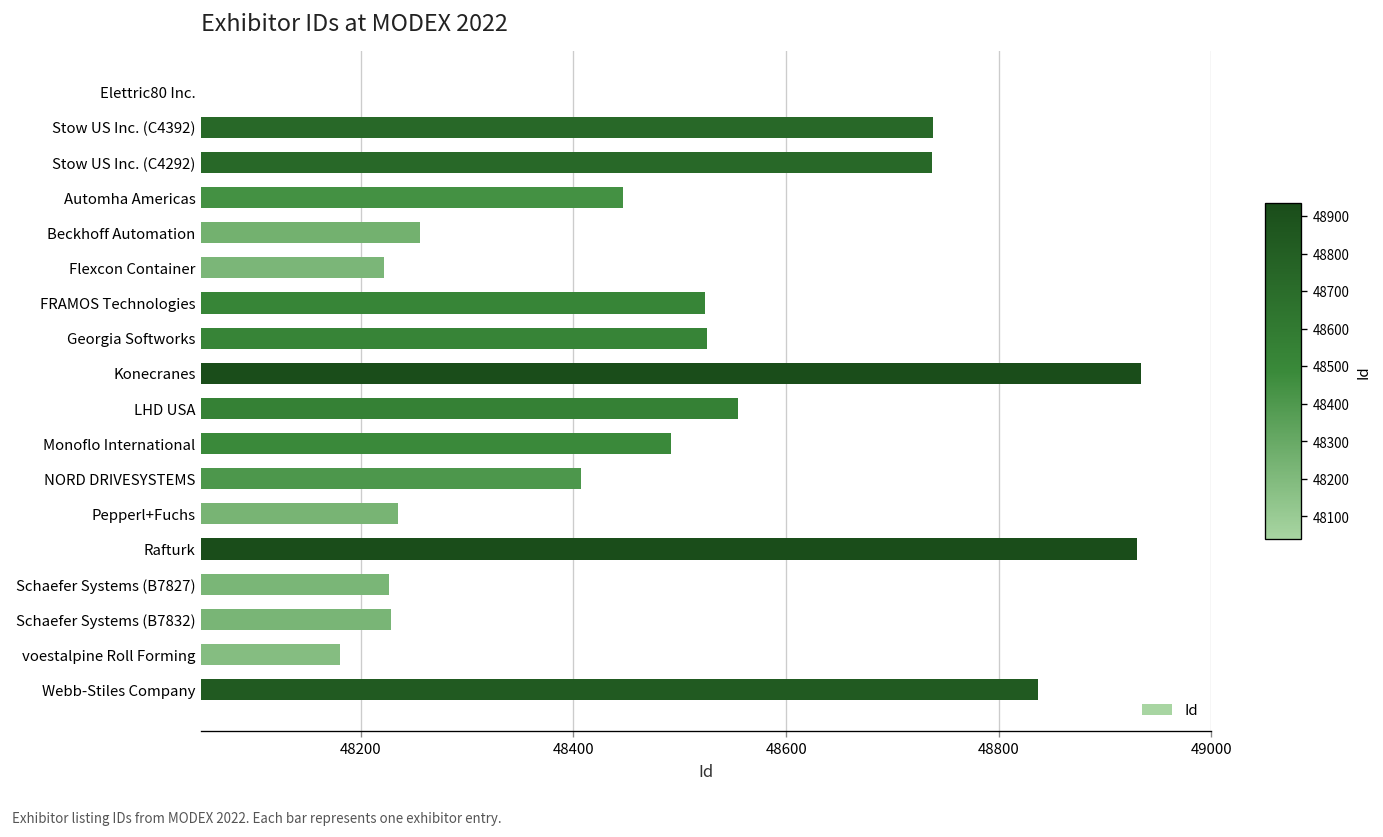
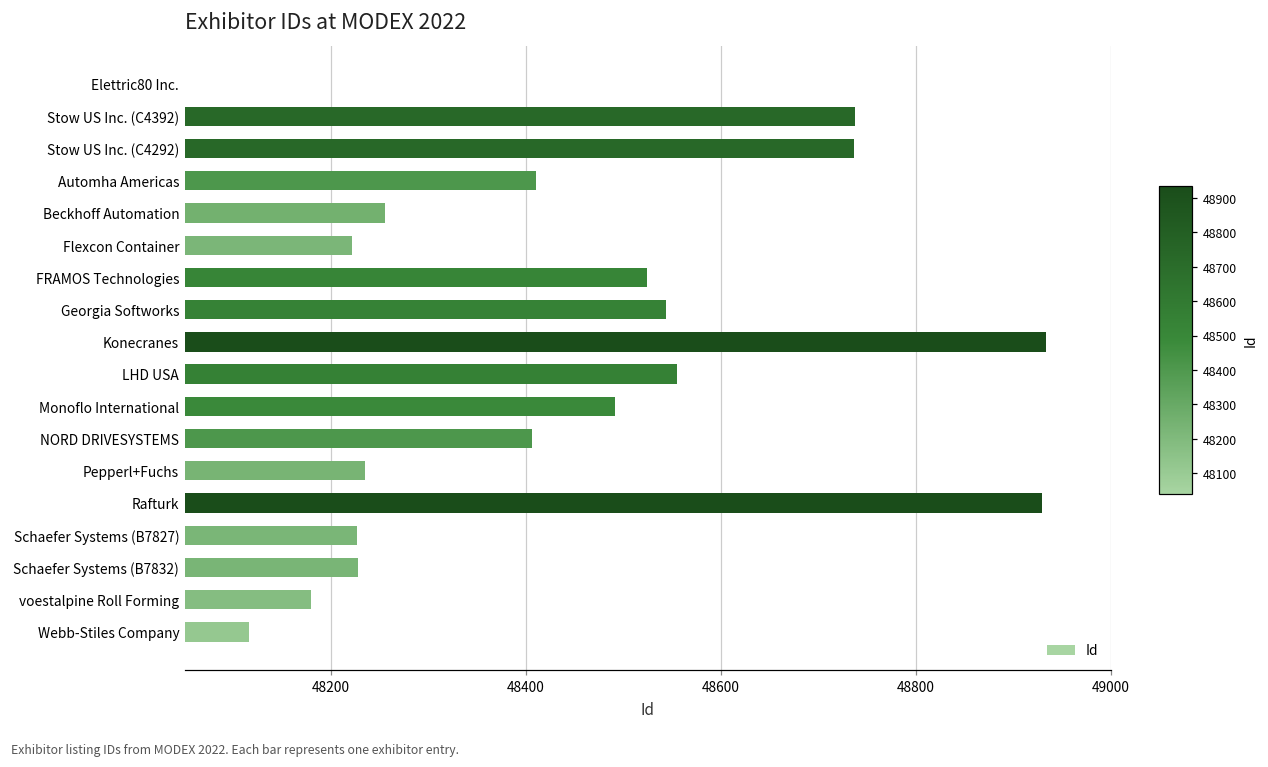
Automha Americas: 48450 -> 48410
Georgia Softworks: 48530 -> 48540
Webb-Stiles Company: 48840 -> 48120
